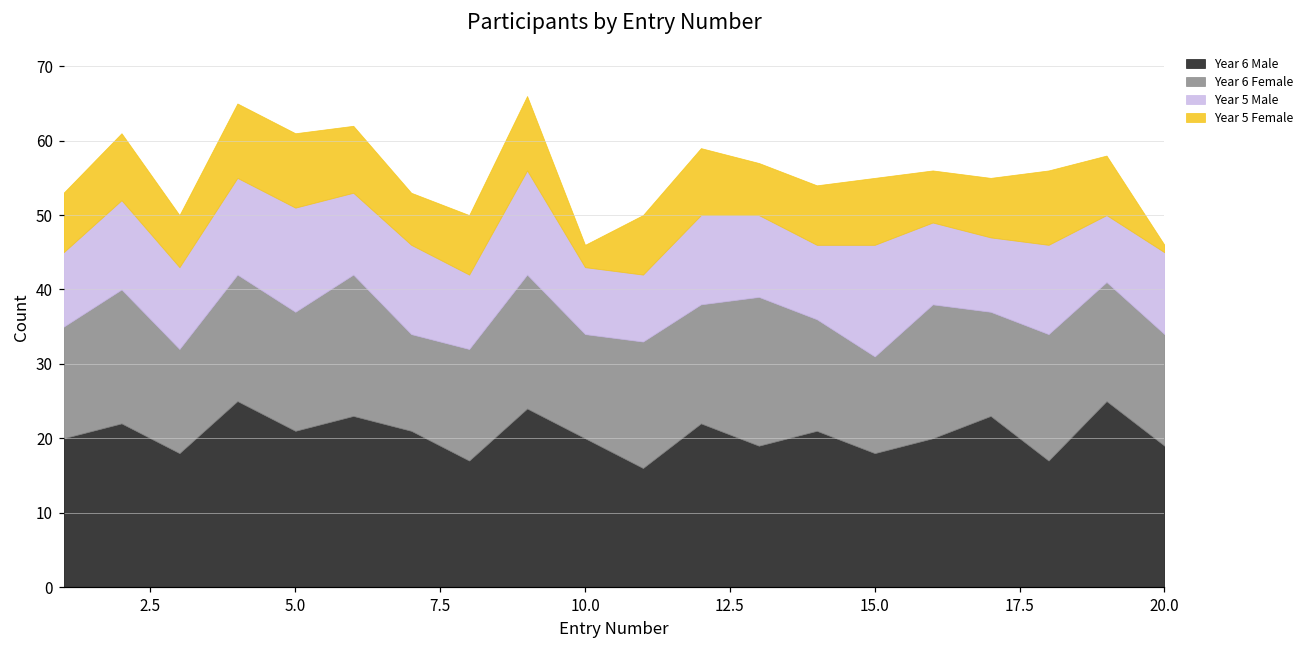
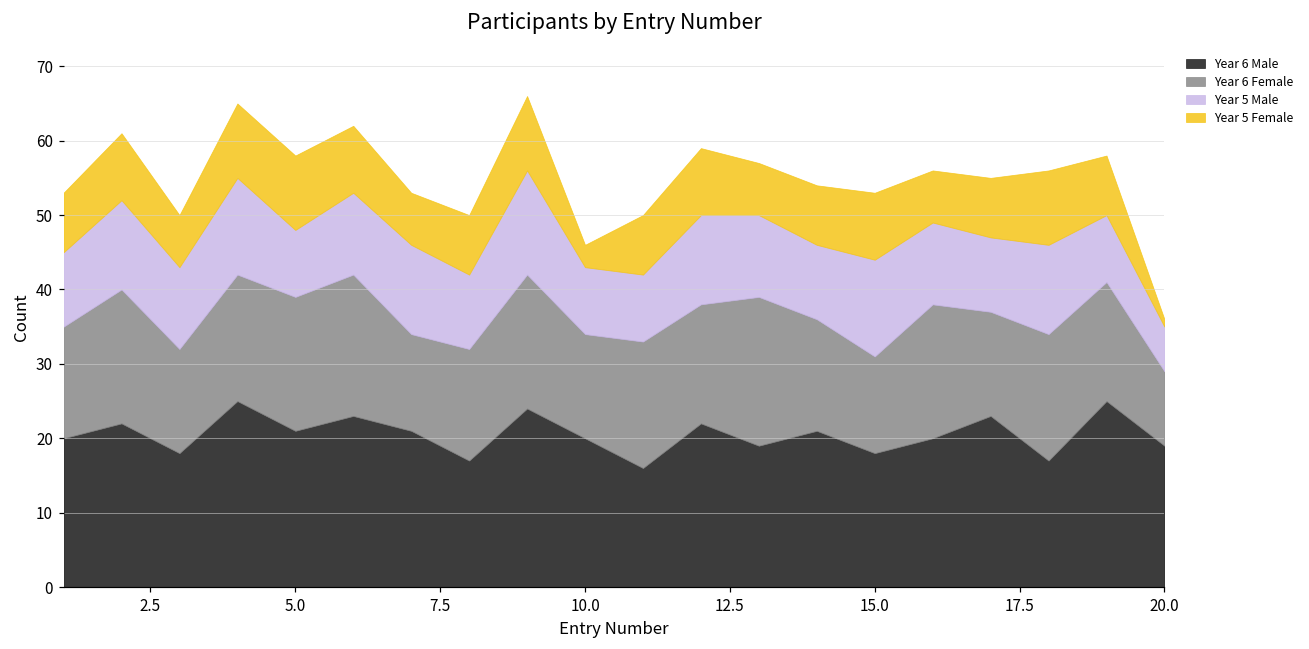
Year 6 Female, 5.0: 16 -> 18
Year 5 Male, 5.0: 14 -> 9
Year 5 Male, 15.0: 15 -> 13
Year 6 Female, 20.0: 15 -> 10
Year 5 Male, 20.0: 11 -> 6
